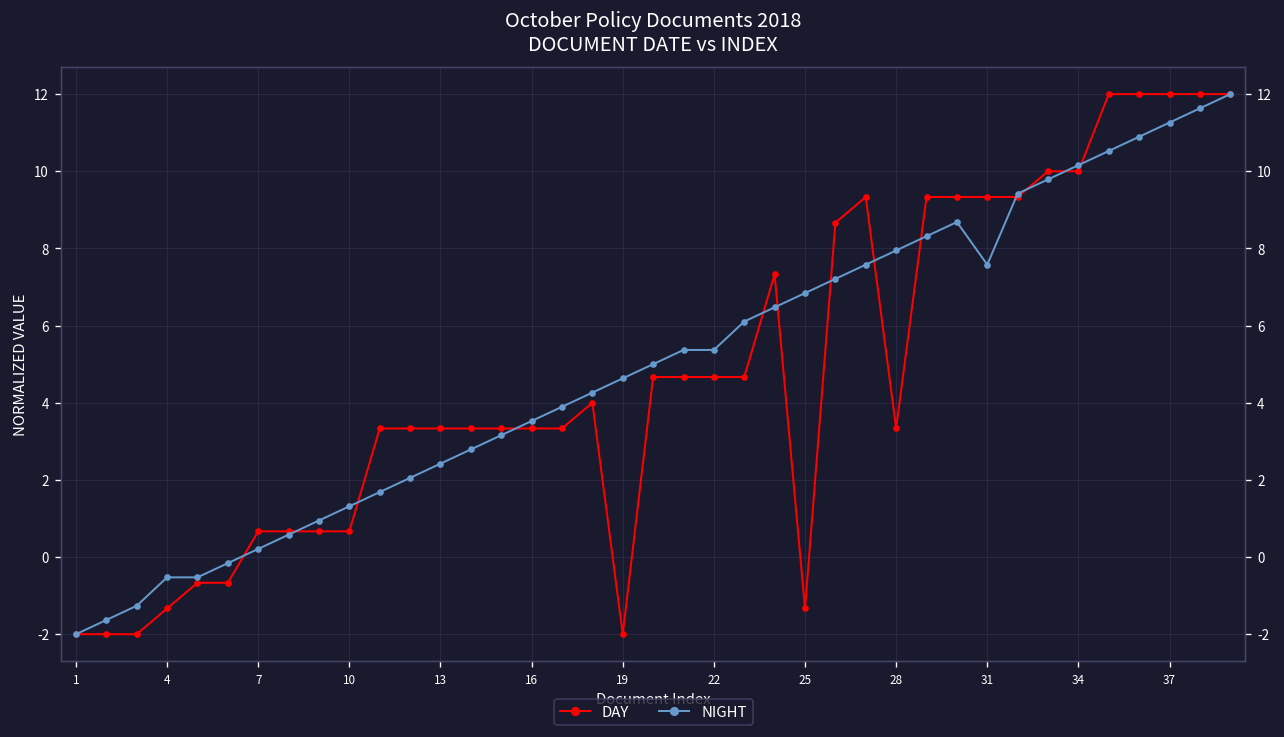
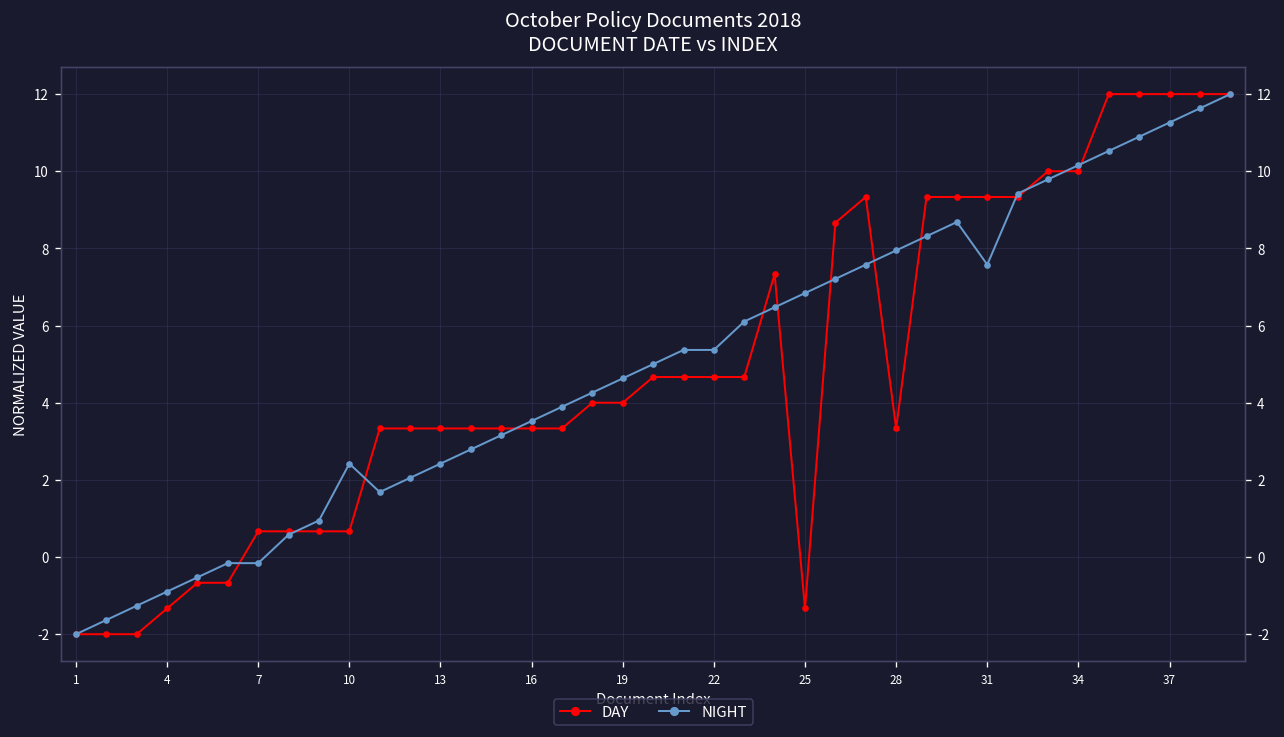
NIGHT, 4: -0.5 -> -0.9
NIGHT, 7: 0.2 -> -0.2
NIGHT, 10: 1.3 -> 2.4
DAY, 19: -2.0 -> 4.0
